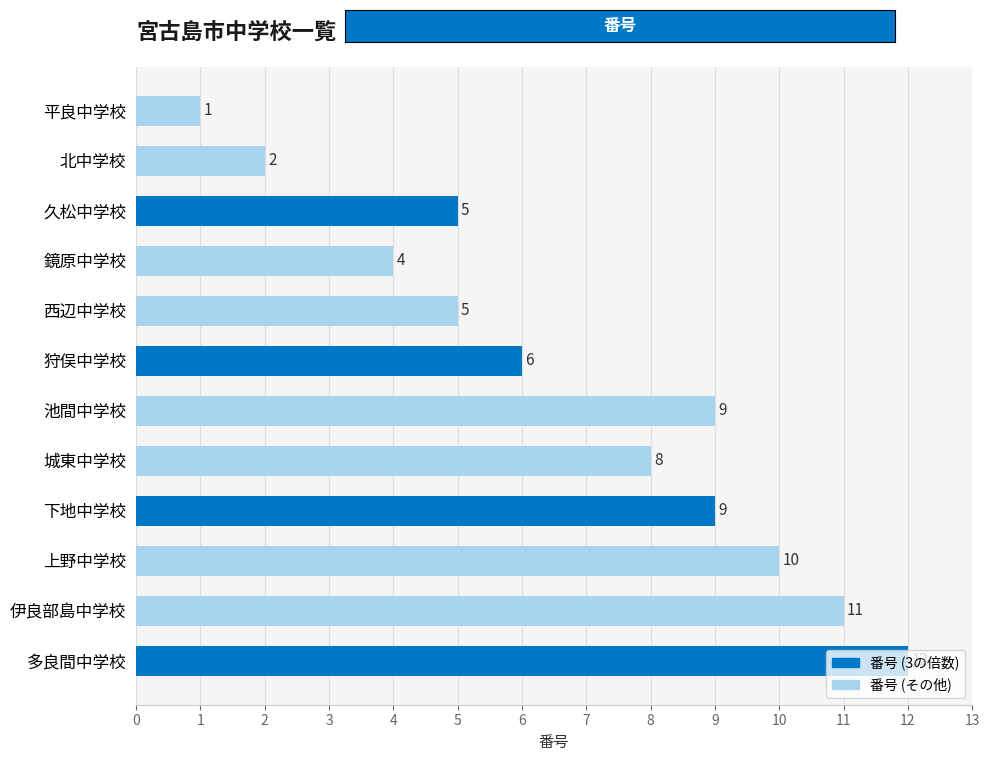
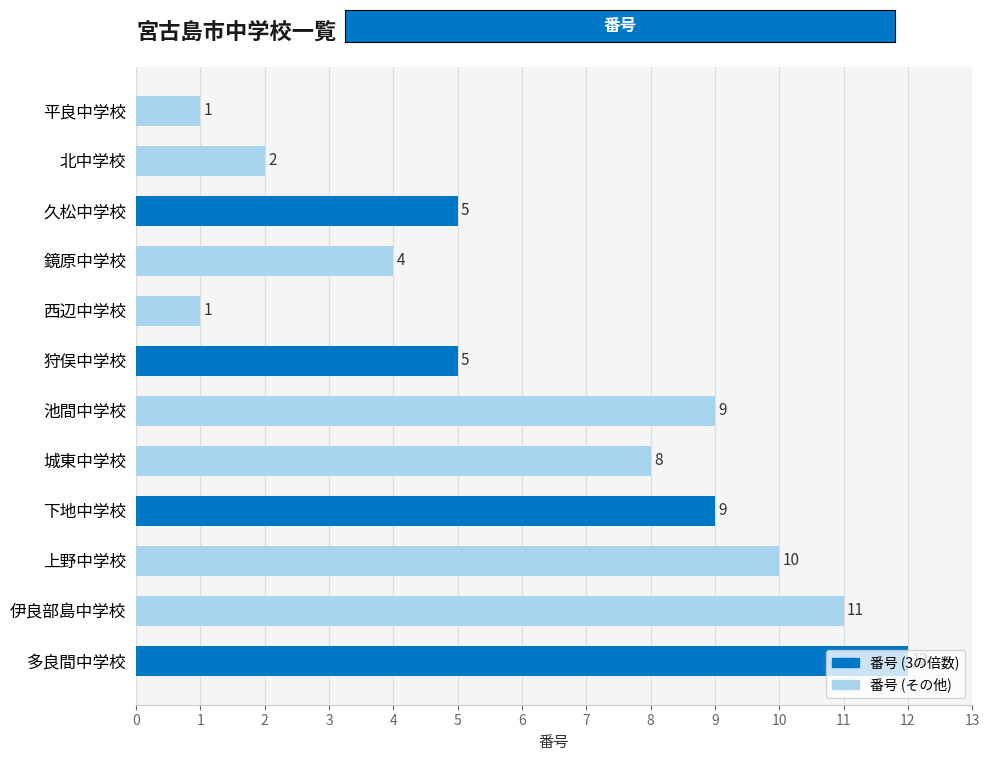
西辺中学校: 5 -> 1
狩俣中学校: 6 -> 5
